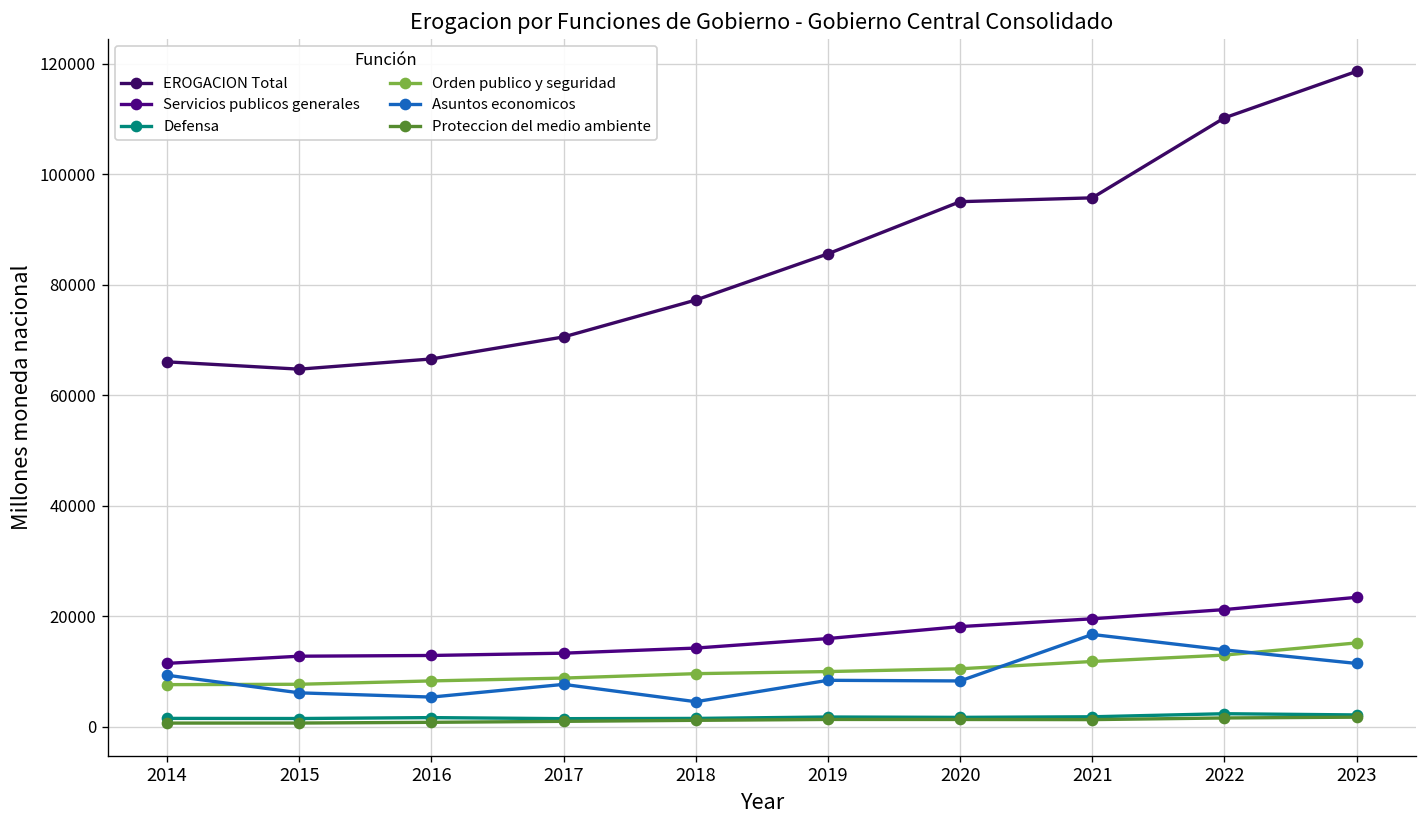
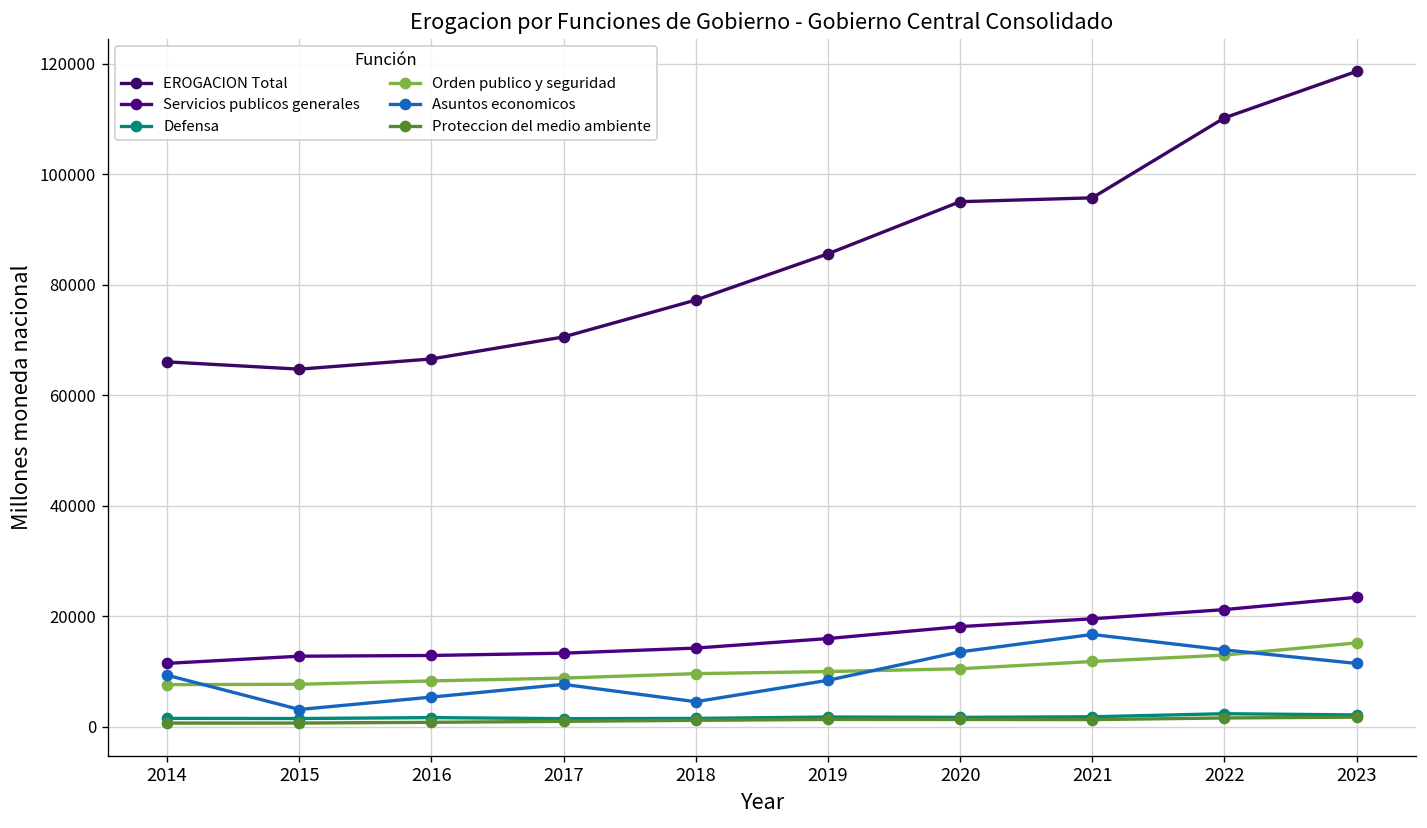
Asuntos economicos, 2015: 6000 -> 3000
Asuntos economicos, 2020: 8000 -> 14000
